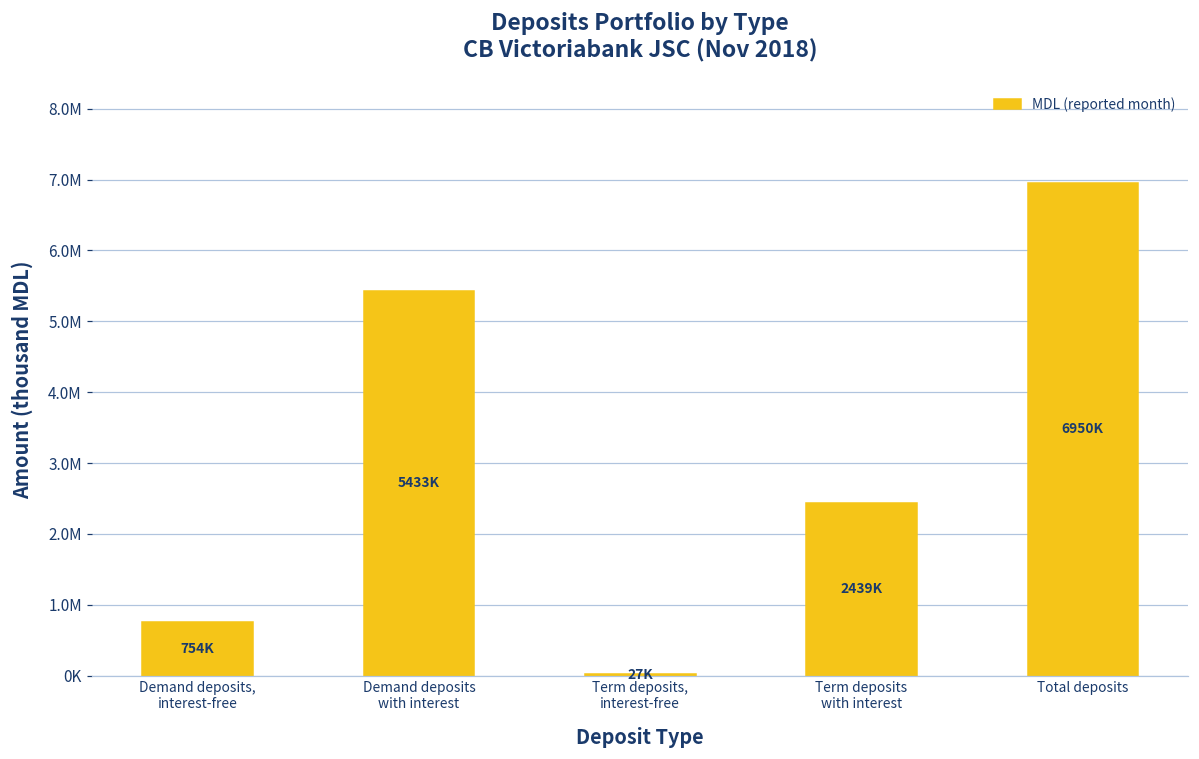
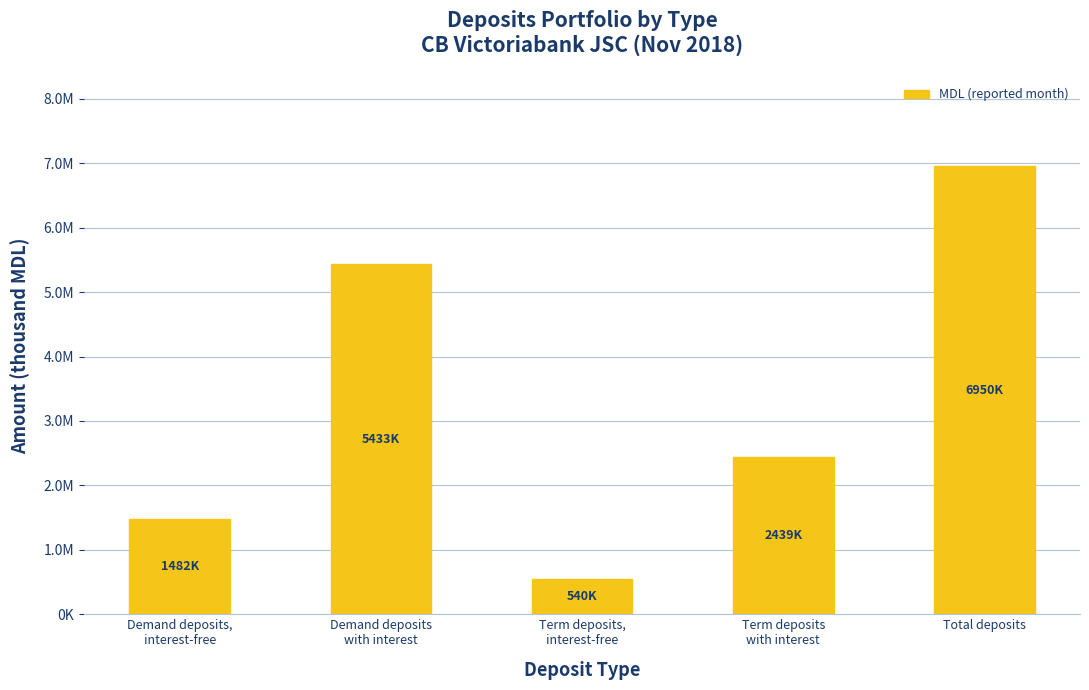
Demand deposits, interest-free: 754K -> 1482K
Term deposits, interest-free: 27K -> 540K
